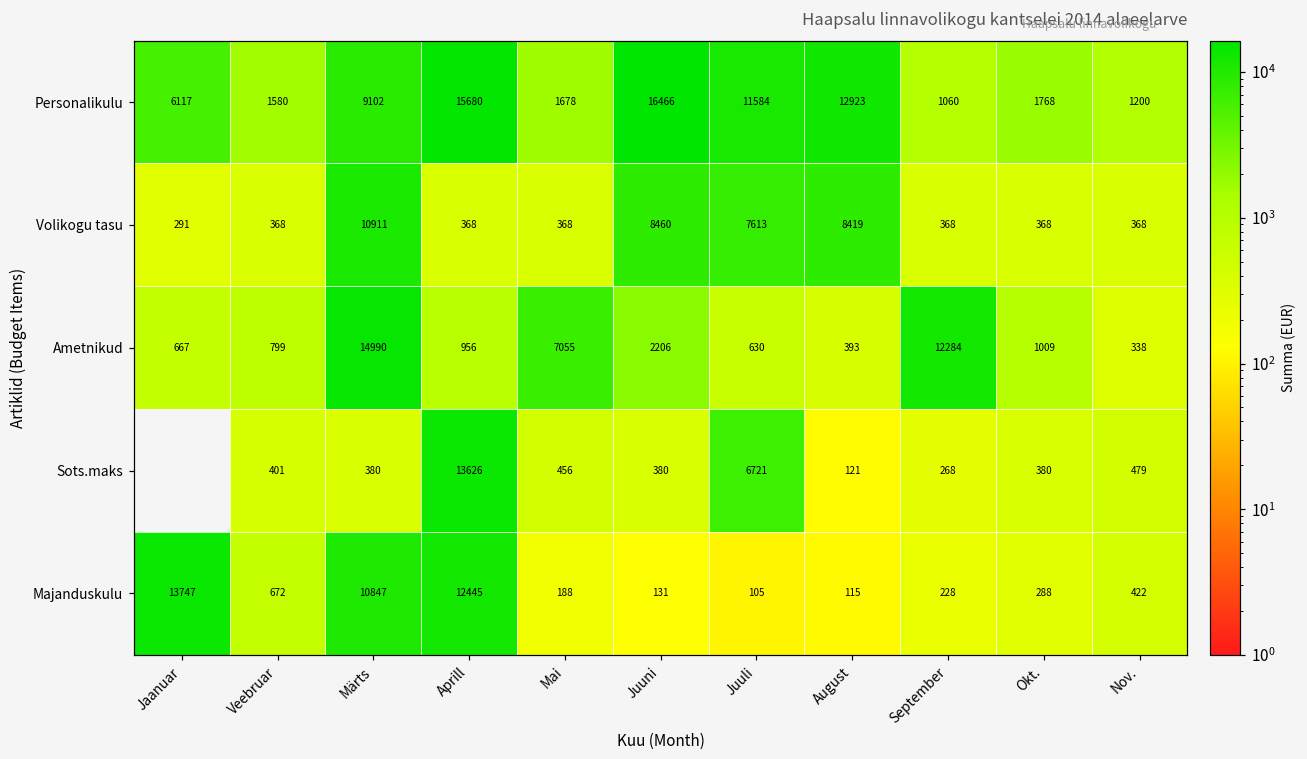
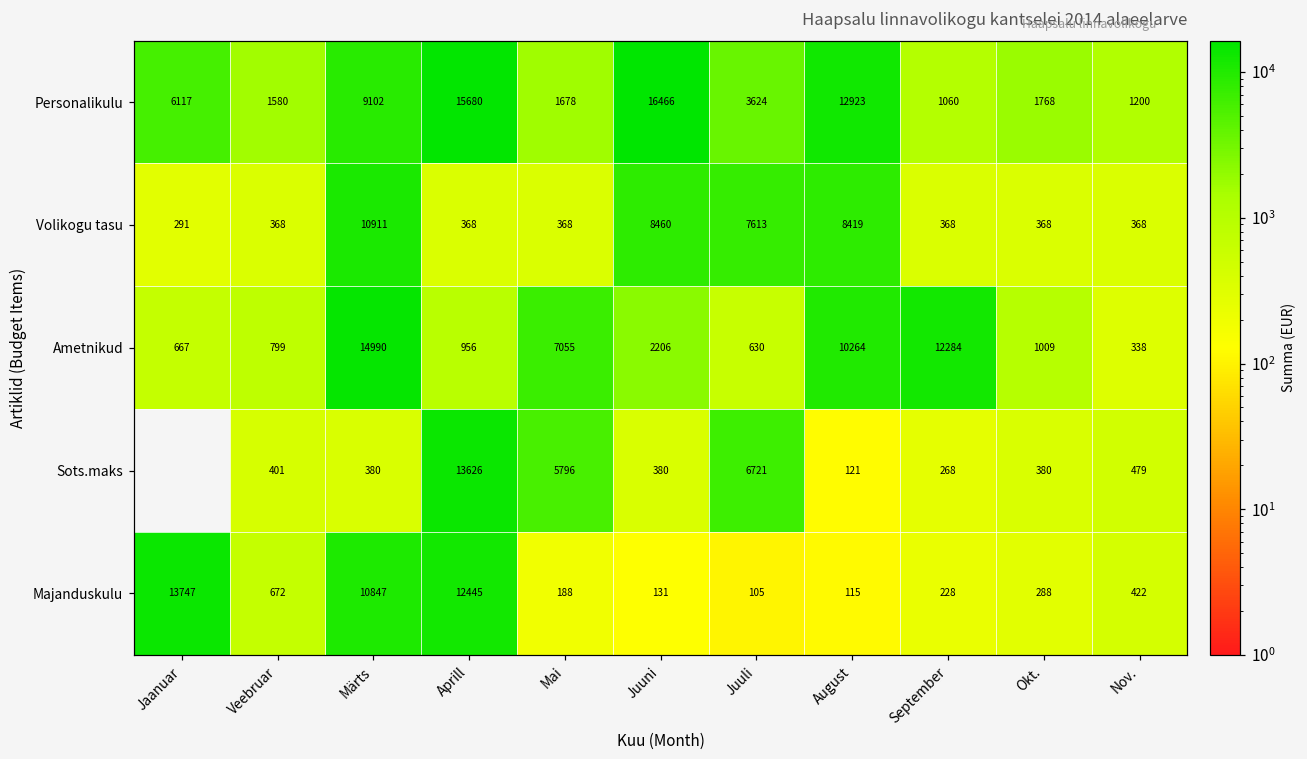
Personalikulu, Juuli: 11584 -> 3624
Ametnikud, August: 393 -> 10264
Sots.maks, Mai: 456 -> 5796
